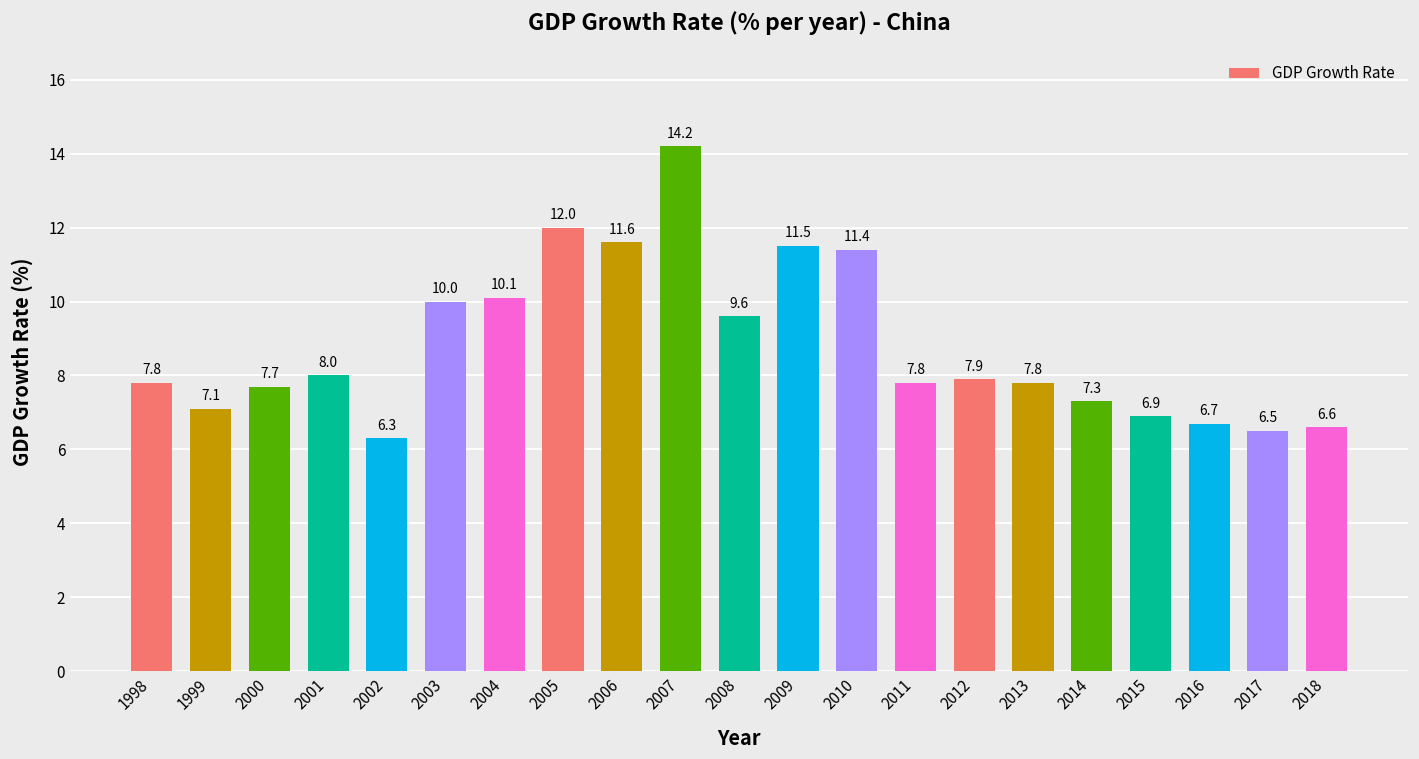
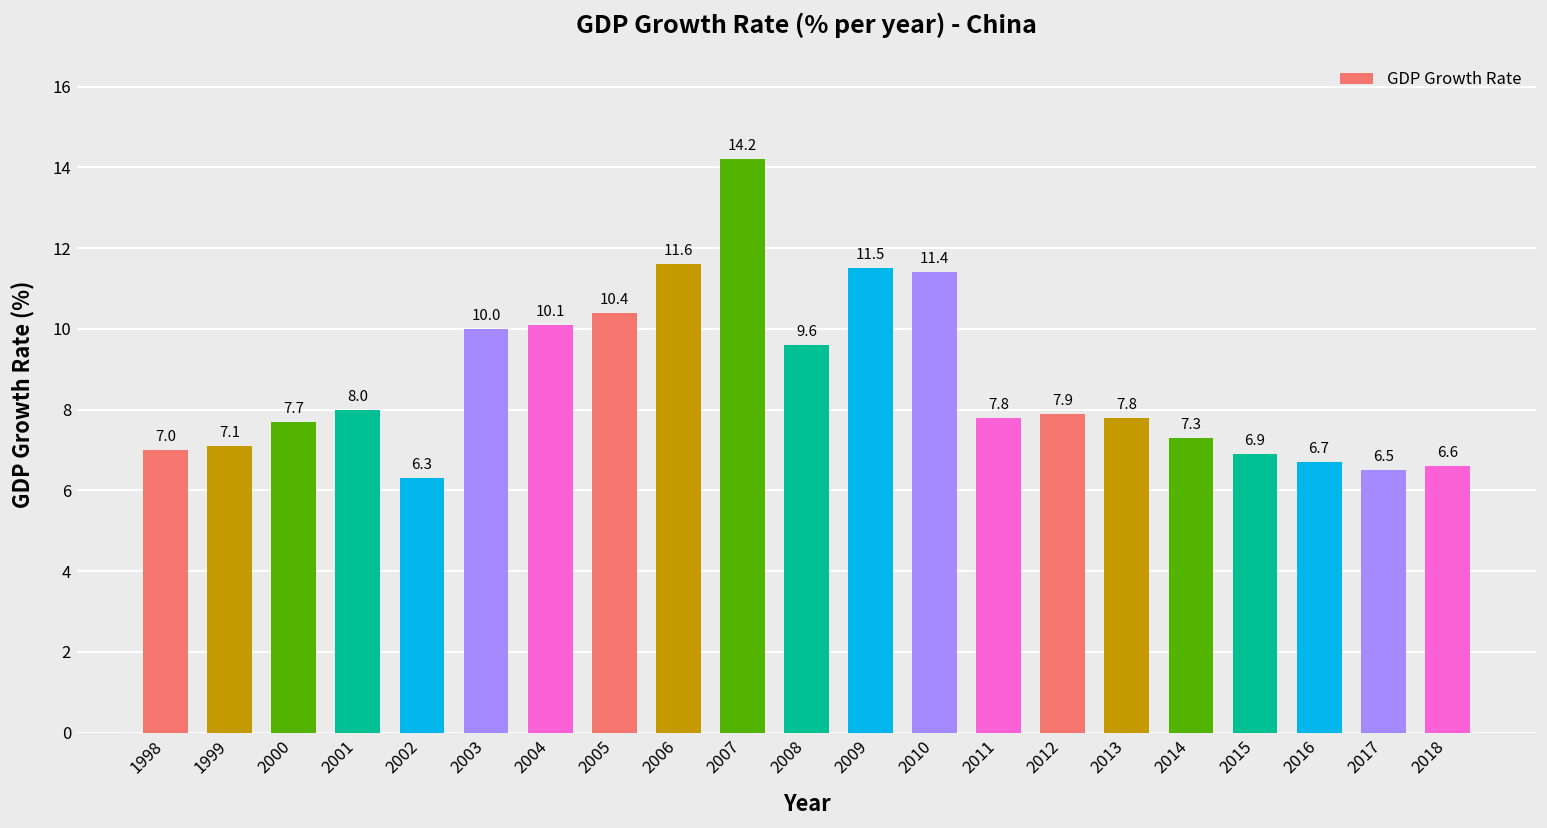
1998: 7.8 -> 7.0
2005: 12.0 -> 10.4
